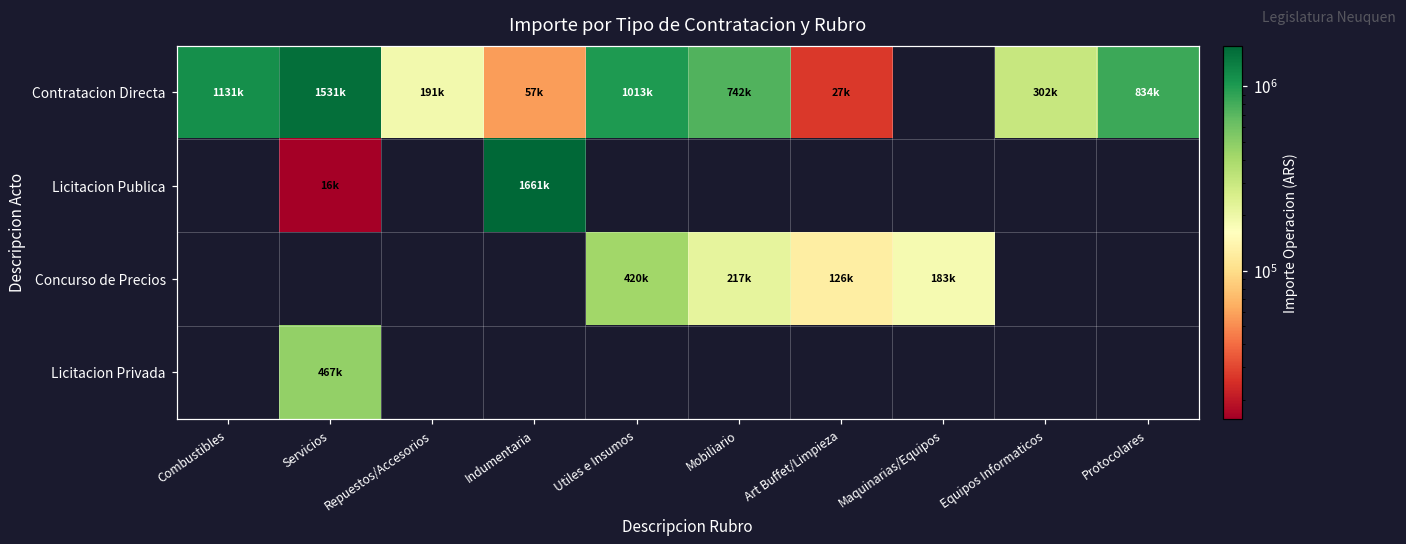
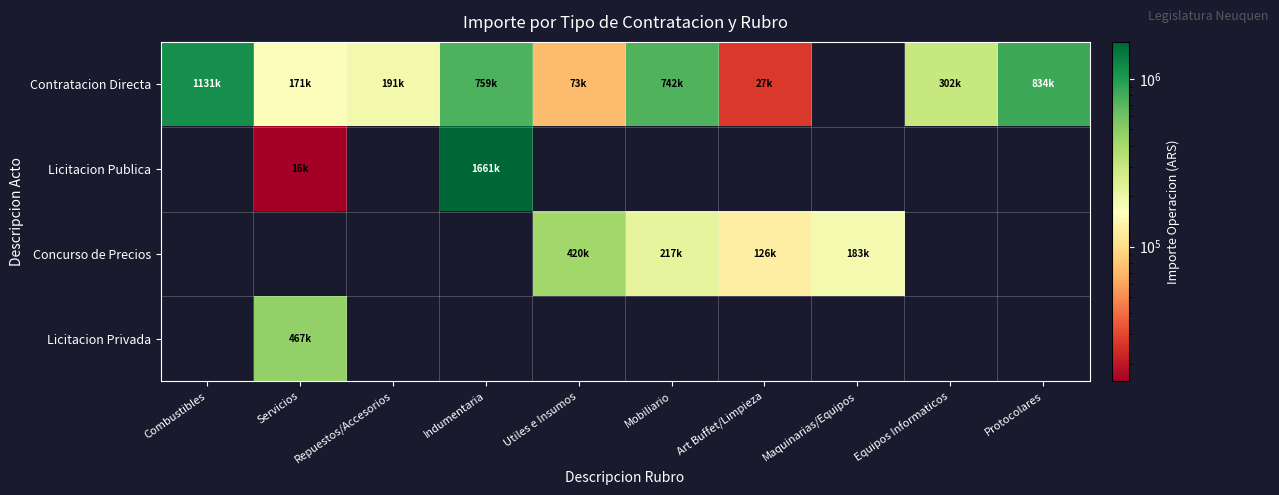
Contratacion Directa, Servicios: 1531k -> 171k
Contratacion Directa, Indumentaria: 57k -> 759k
Contratacion Directa, Utiles e Insumos: 1013k -> 73k
